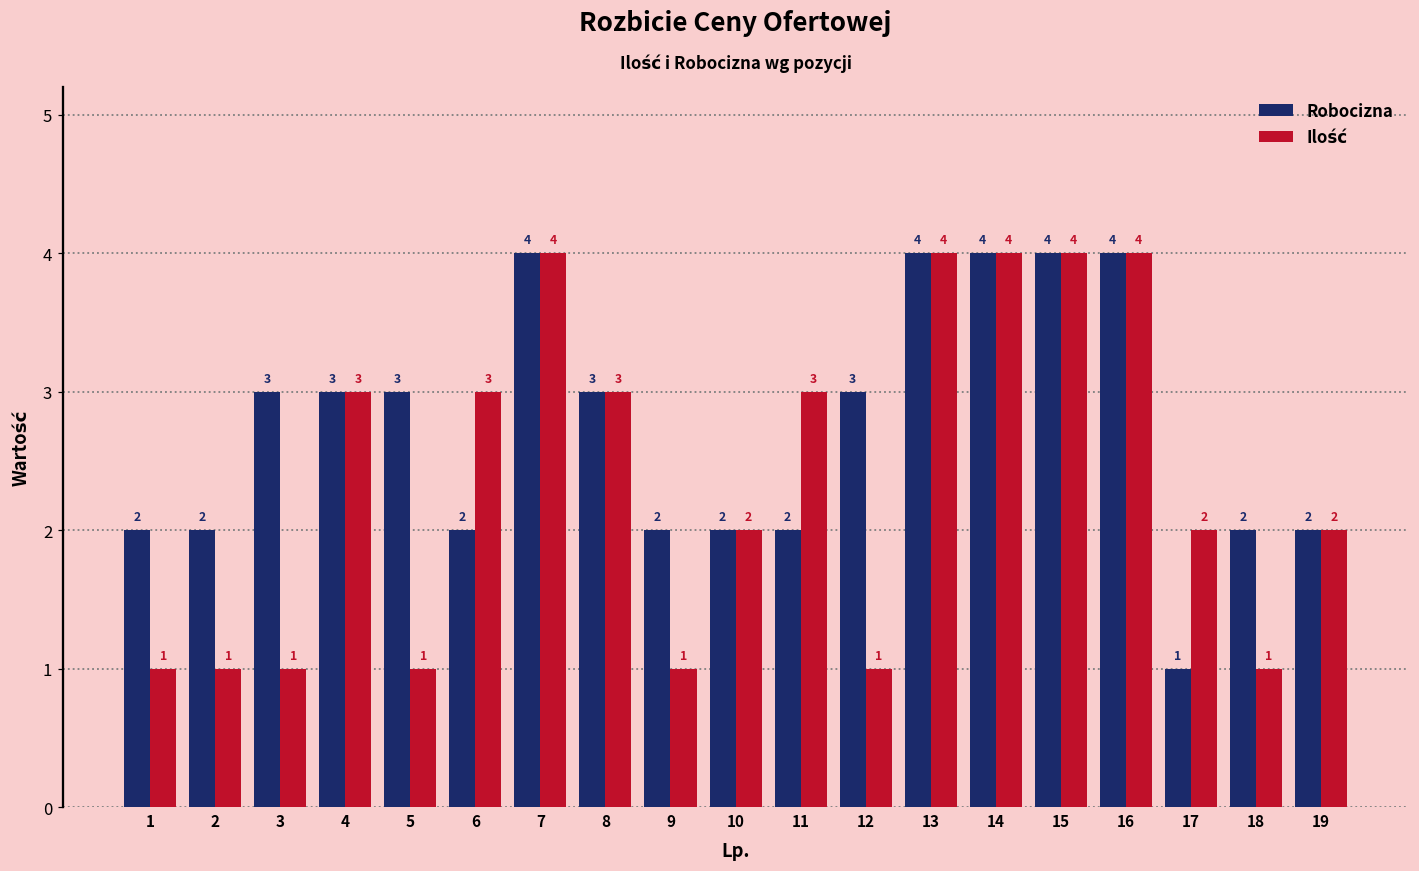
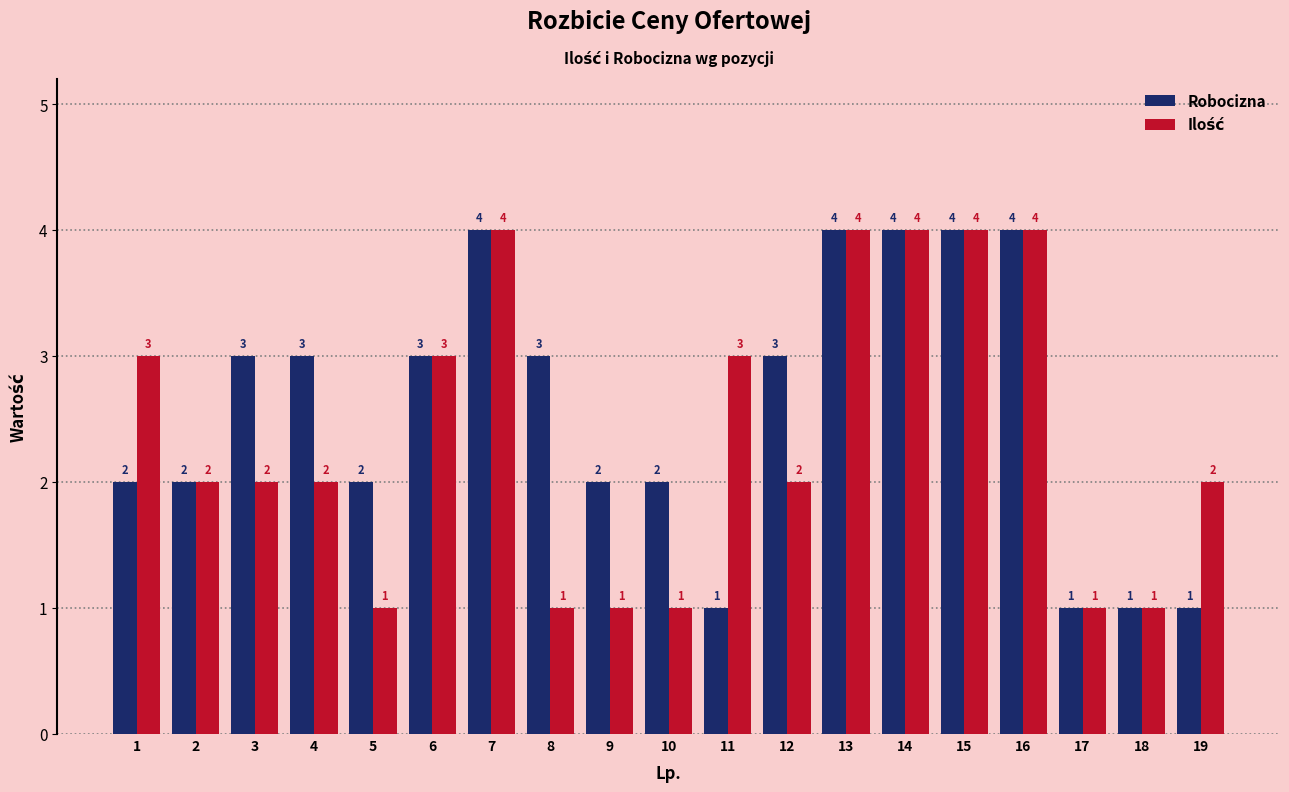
Ilość, 1: 1 -> 3
Ilość, 2: 1 -> 2
Ilość, 3: 1 -> 2
Ilość, 4: 3 -> 2
Robocizna, 5: 3 -> 2
Robocizna, 6: 2 -> 3
Ilość, 8: 3 -> 1
Ilość, 10: 2 -> 1
Robocizna, 11: 2 -> 1
Ilość, 12: 1 -> 2
Ilość, 17: 2 -> 1
Robocizna, 18: 2 -> 1
Robocizna, 19: 2 -> 1
